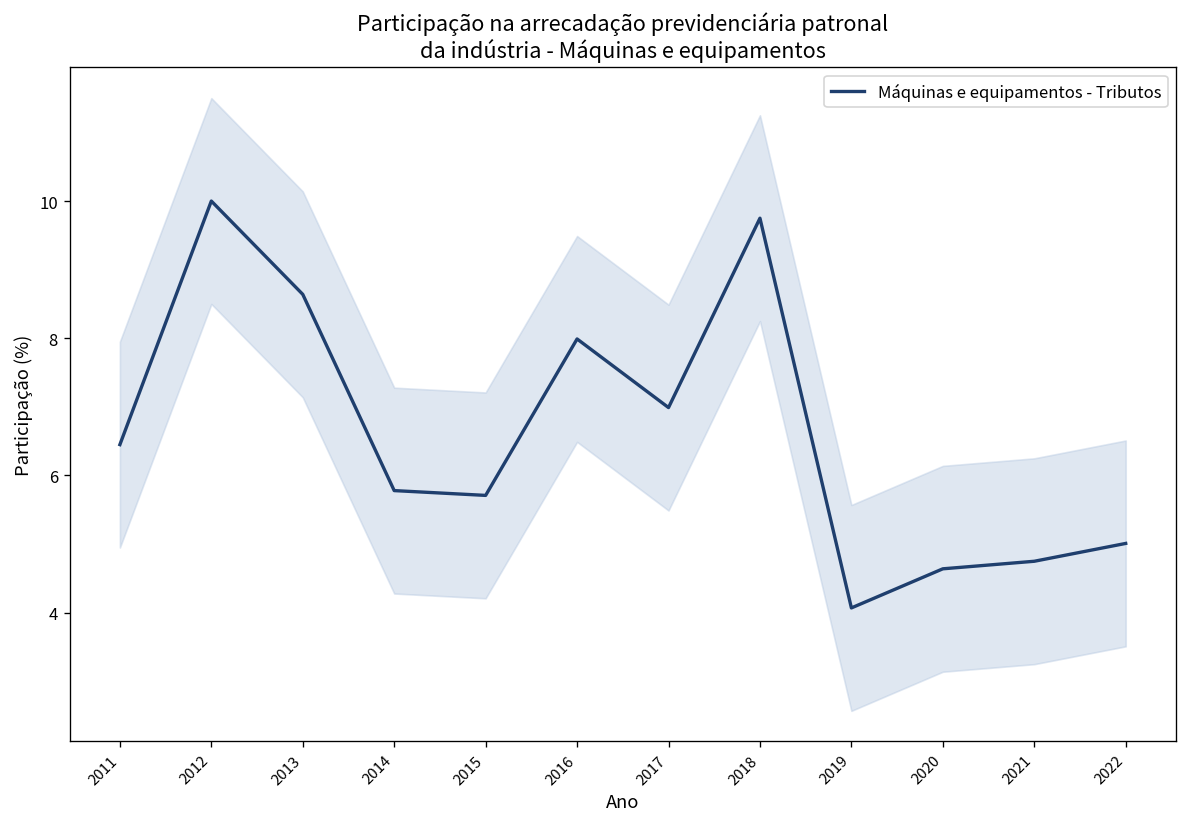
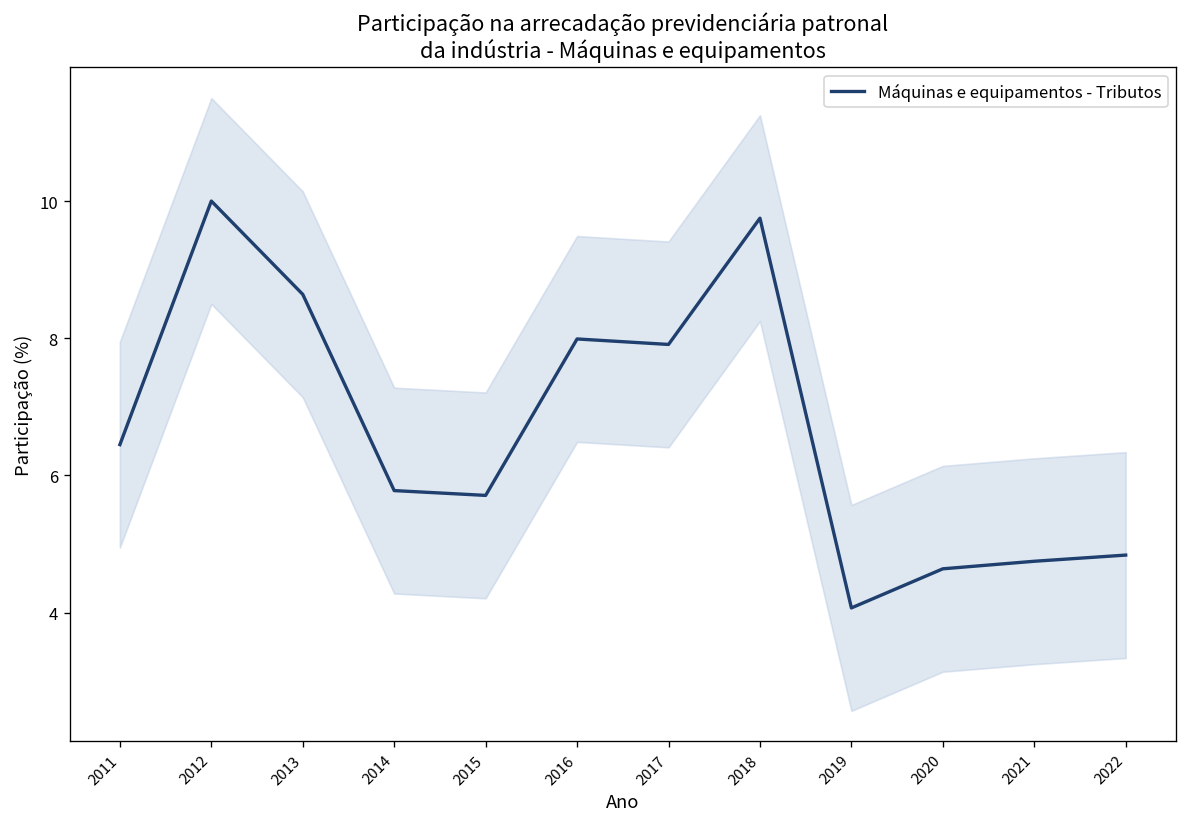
Máquinas e equipamentos - Tributos, 2017: 7.0 -> 7.9
Máquinas e equipamentos - Tributos, 2022: 5.0 -> 4.8
